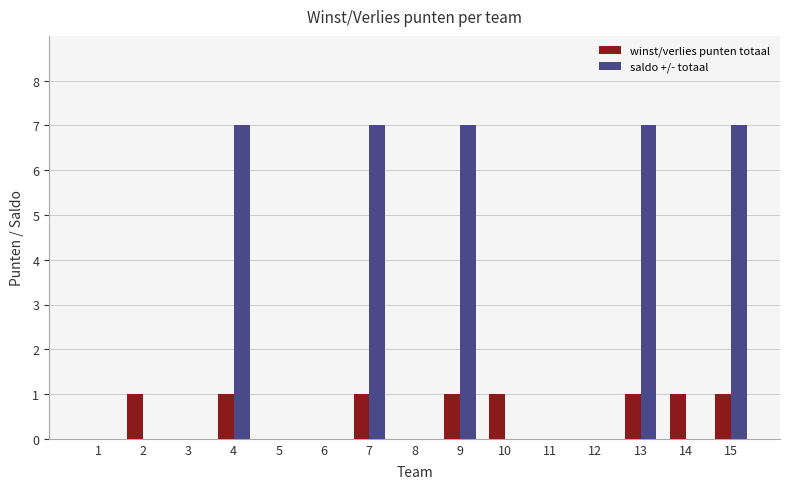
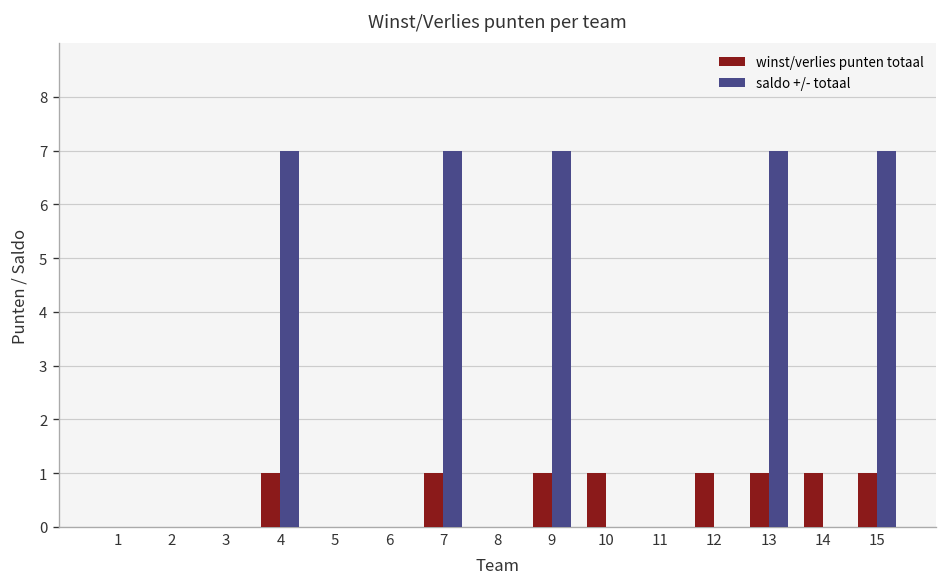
winst/verlies punten totaal, 2: 1 -> 0
winst/verlies punten totaal, 12: 0 -> 1
